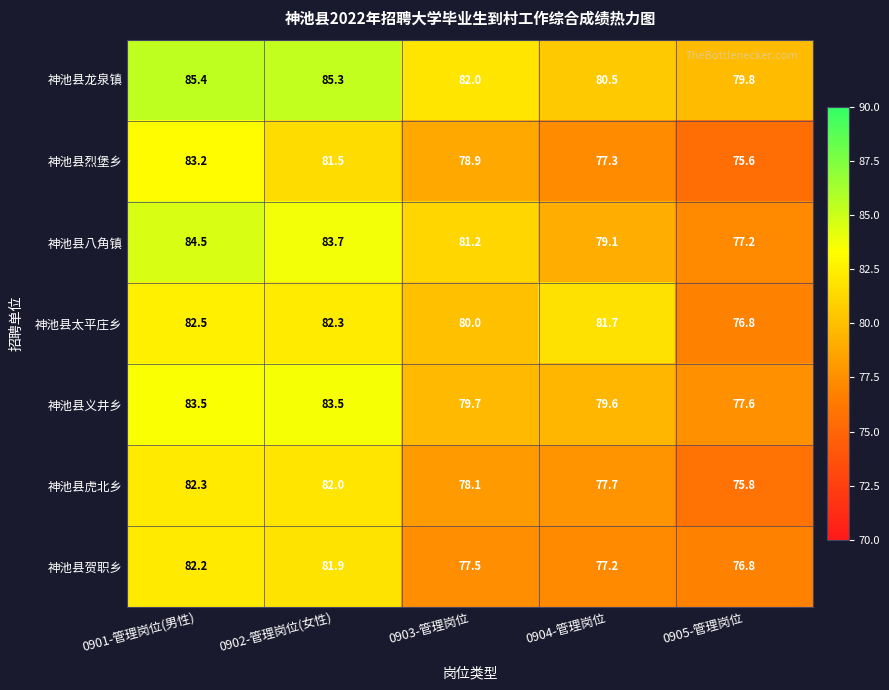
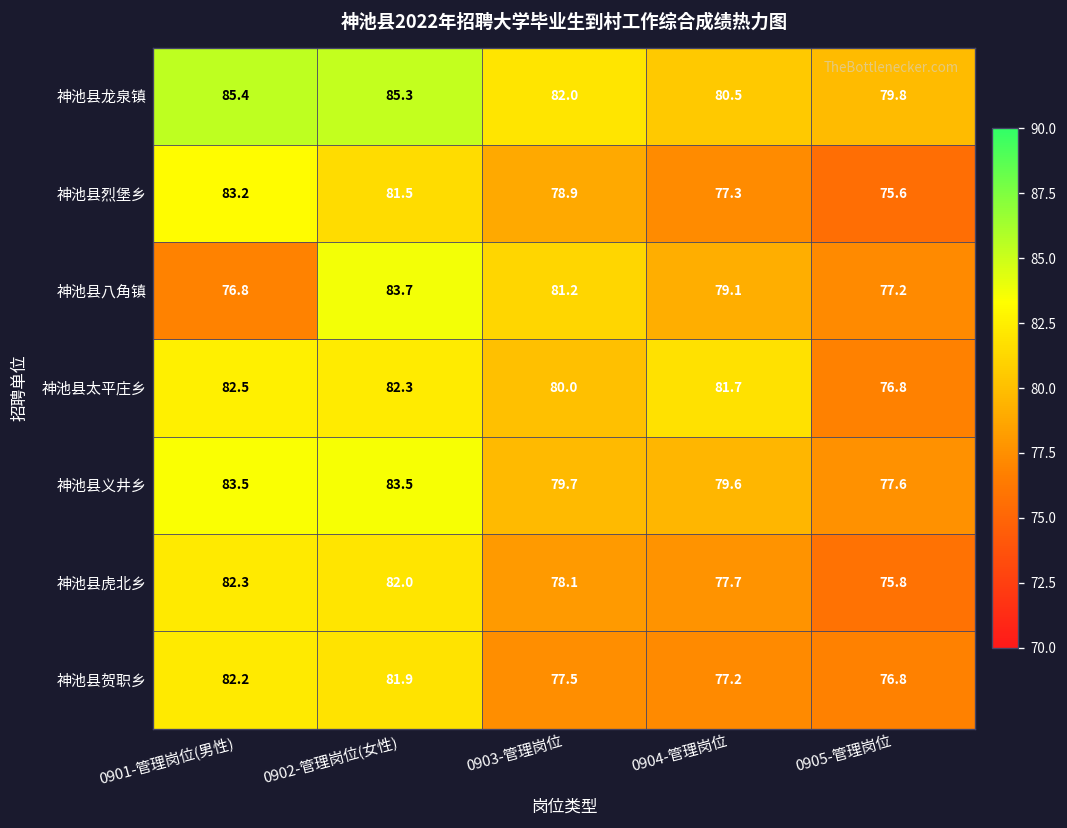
神池县八角镇, 0901-管理岗位(男性): 84.5 -> 76.8
